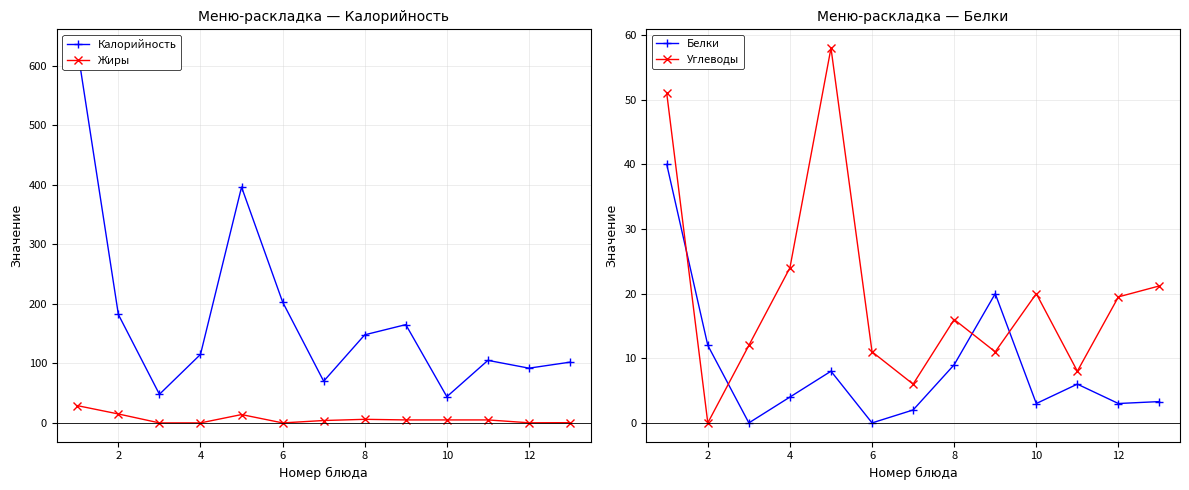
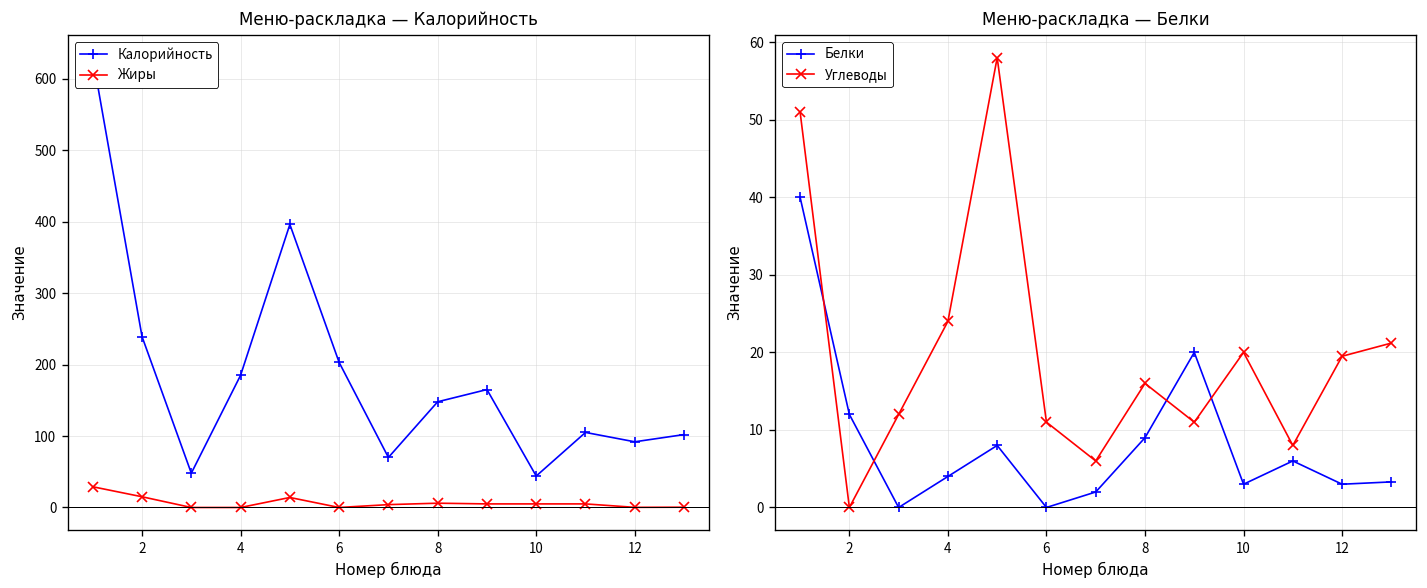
Меню-раскладка — Калорийность, Калорийность, 2: 180 -> 240
Меню-раскладка — Калорийность, Калорийность, 4: 120 -> 190
